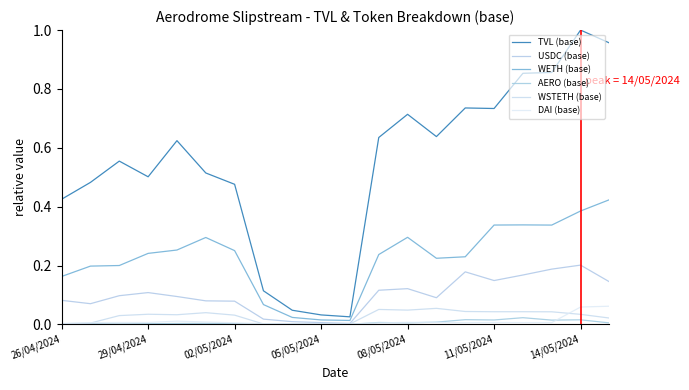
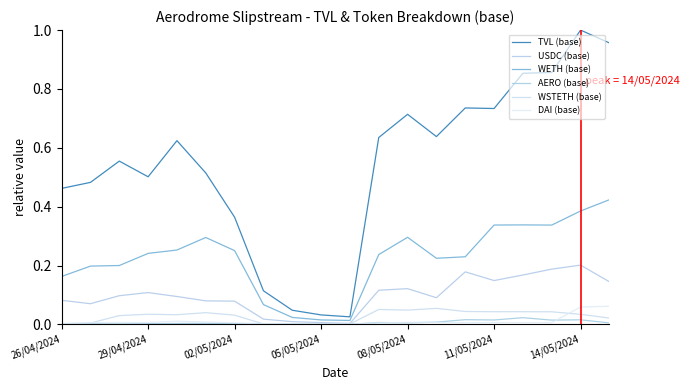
TVL (base), 26/04/2024: 0.43 -> 0.46
TVL (base), 02/05/2024: 0.48 -> 0.36
